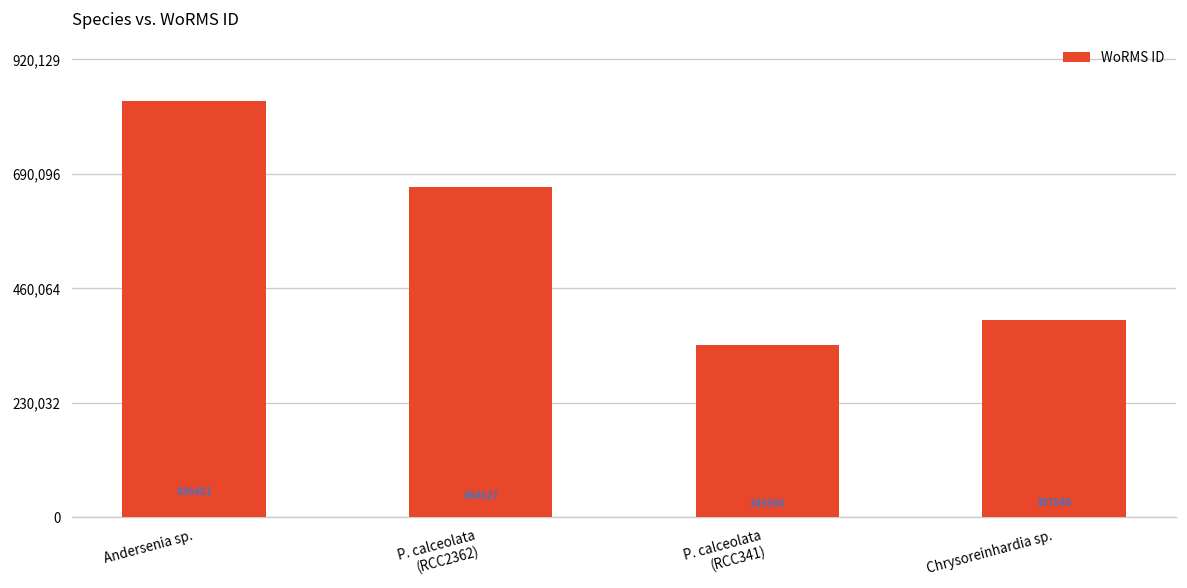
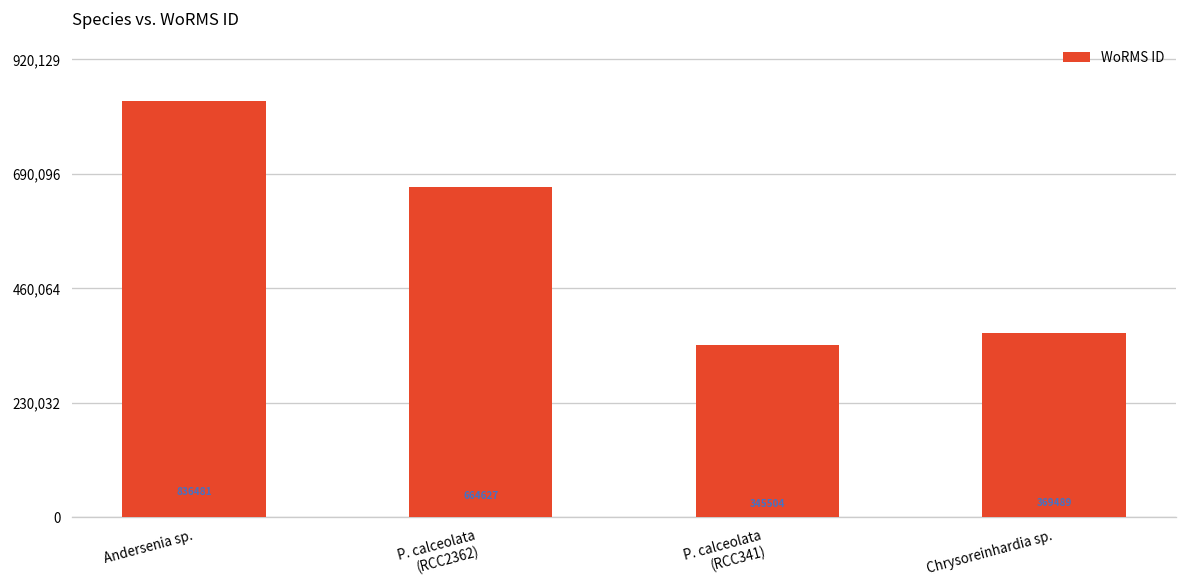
Chrysoreinhardia sp.: 397048 -> 369489
